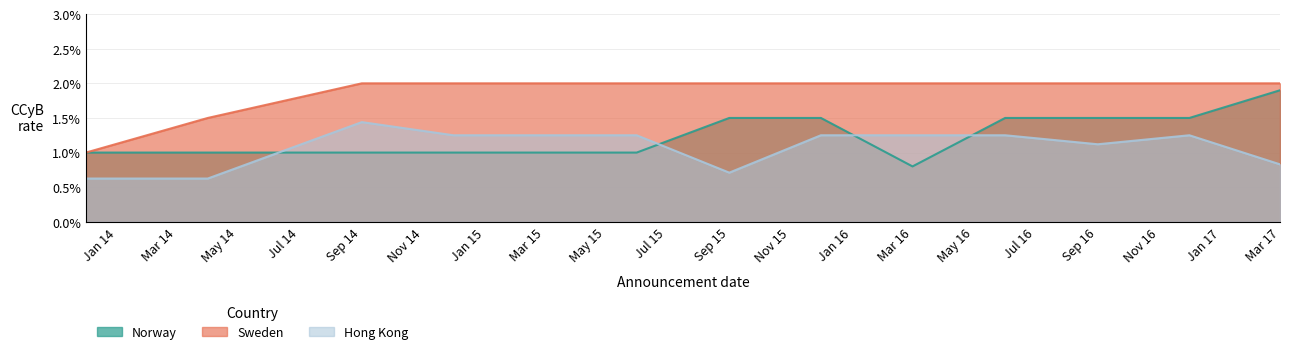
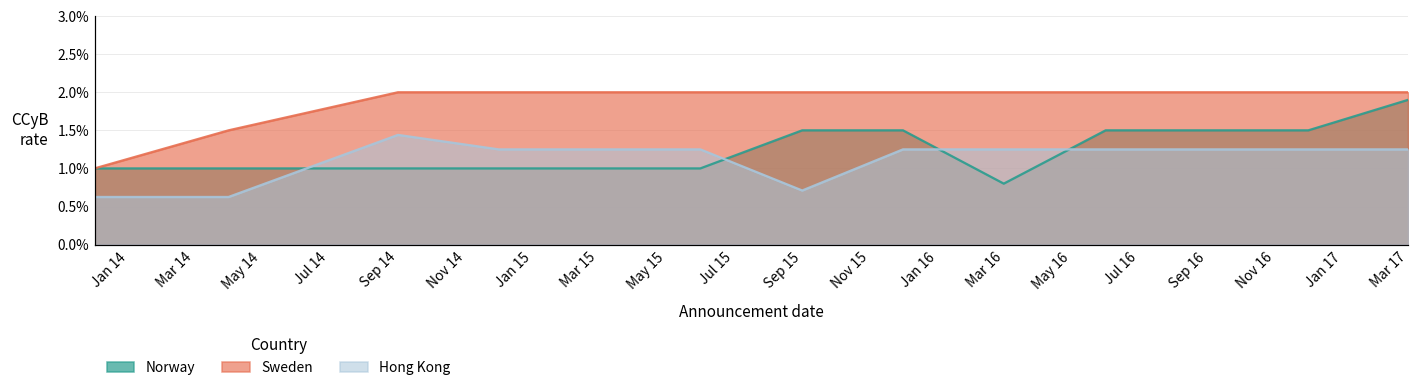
Hong Kong, Sep 16: 1.1% -> 1.3%
Hong Kong, Mar 17: 0.8% -> 1.3%
